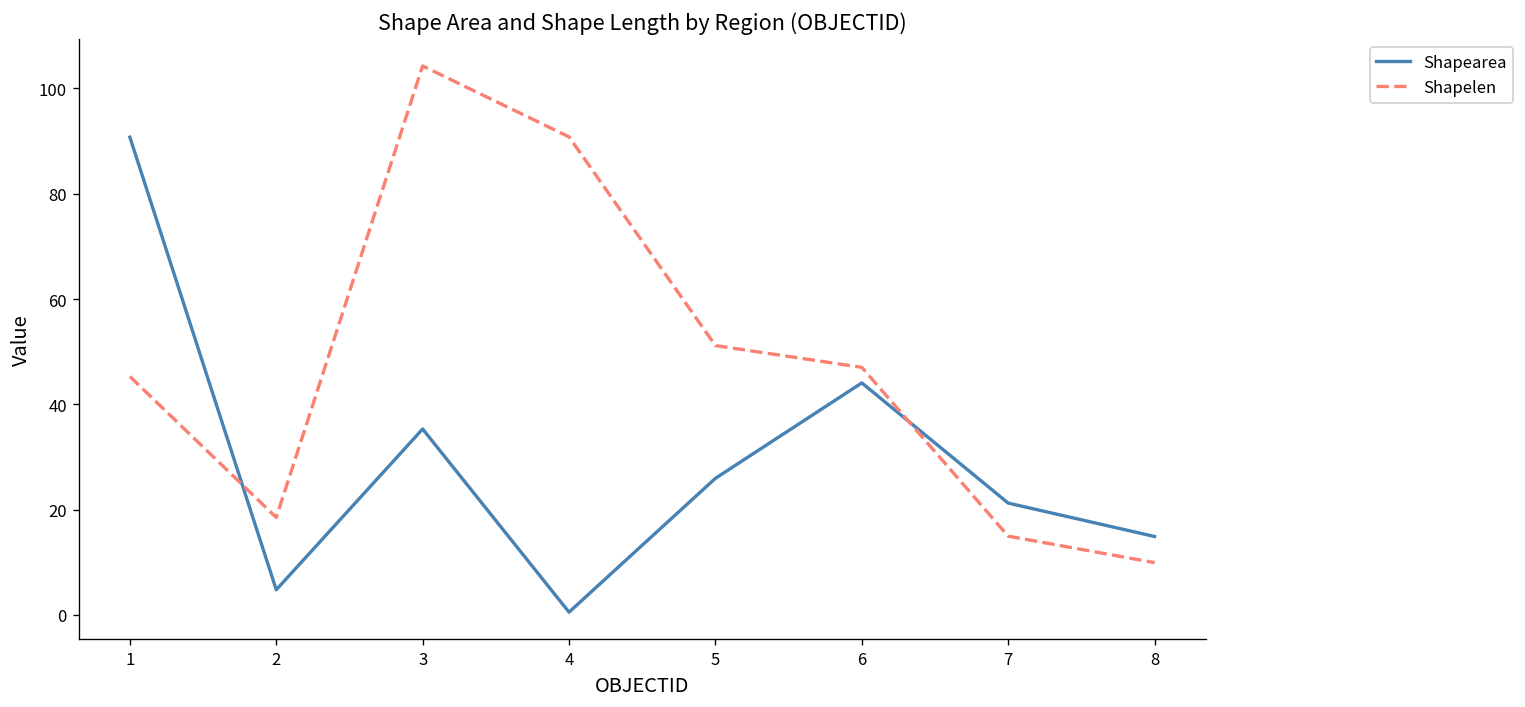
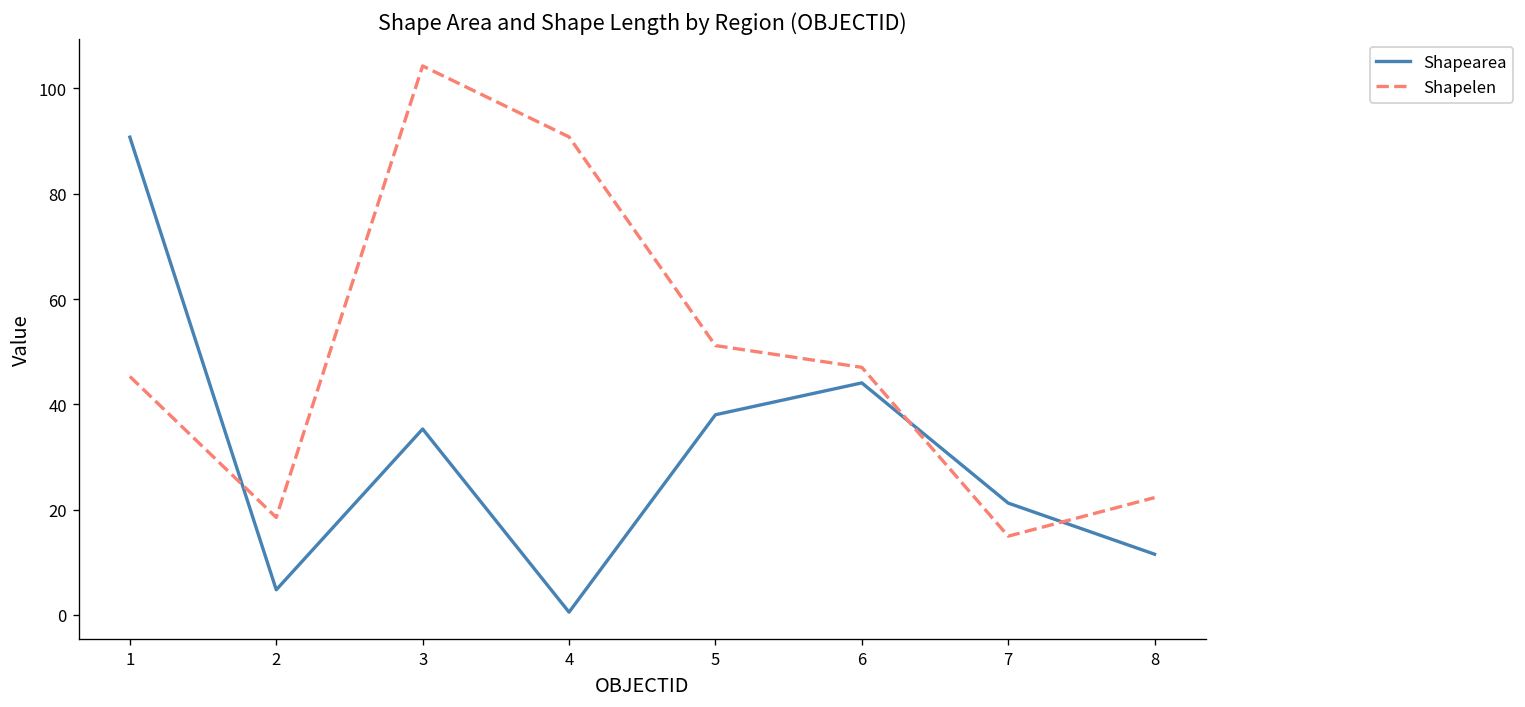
Shapearea, 5: 26 -> 38
Shapearea, 8: 15 -> 12
Shapelen, 8: 10 -> 22
